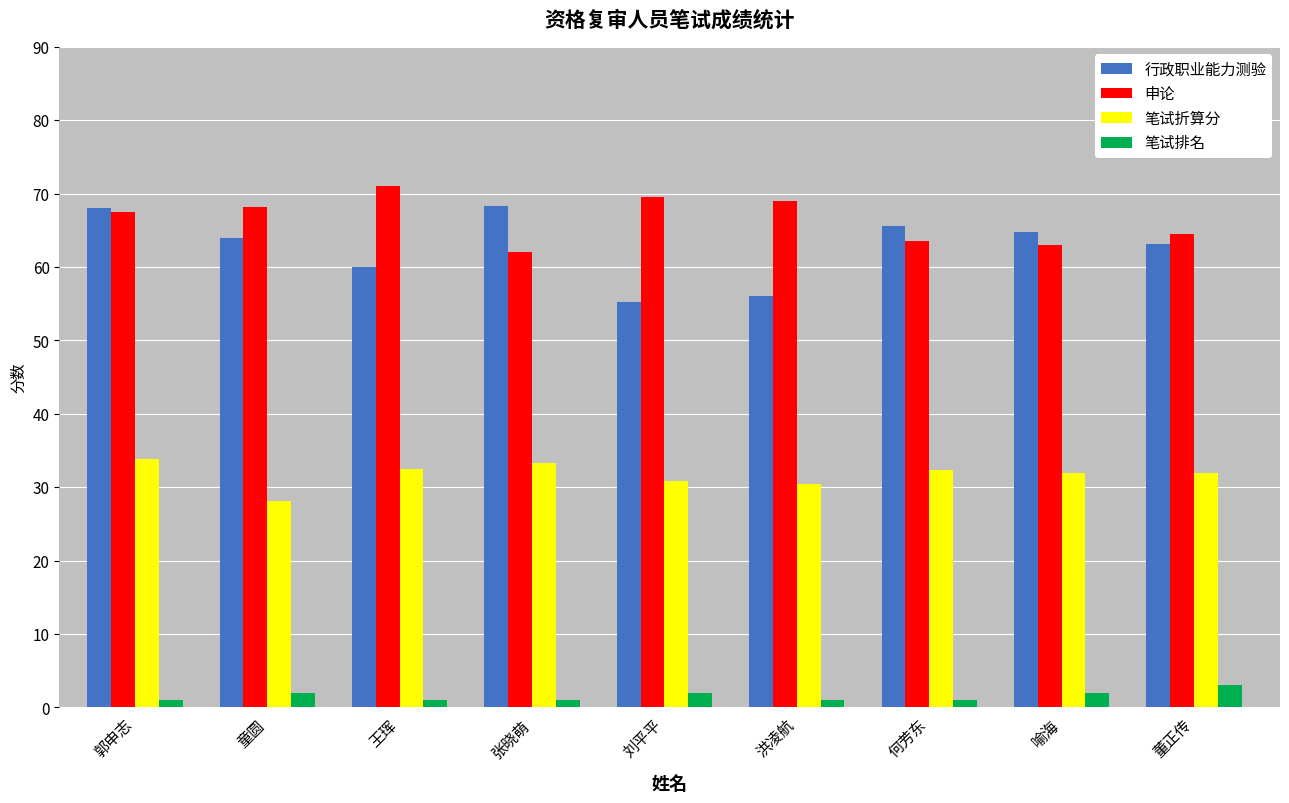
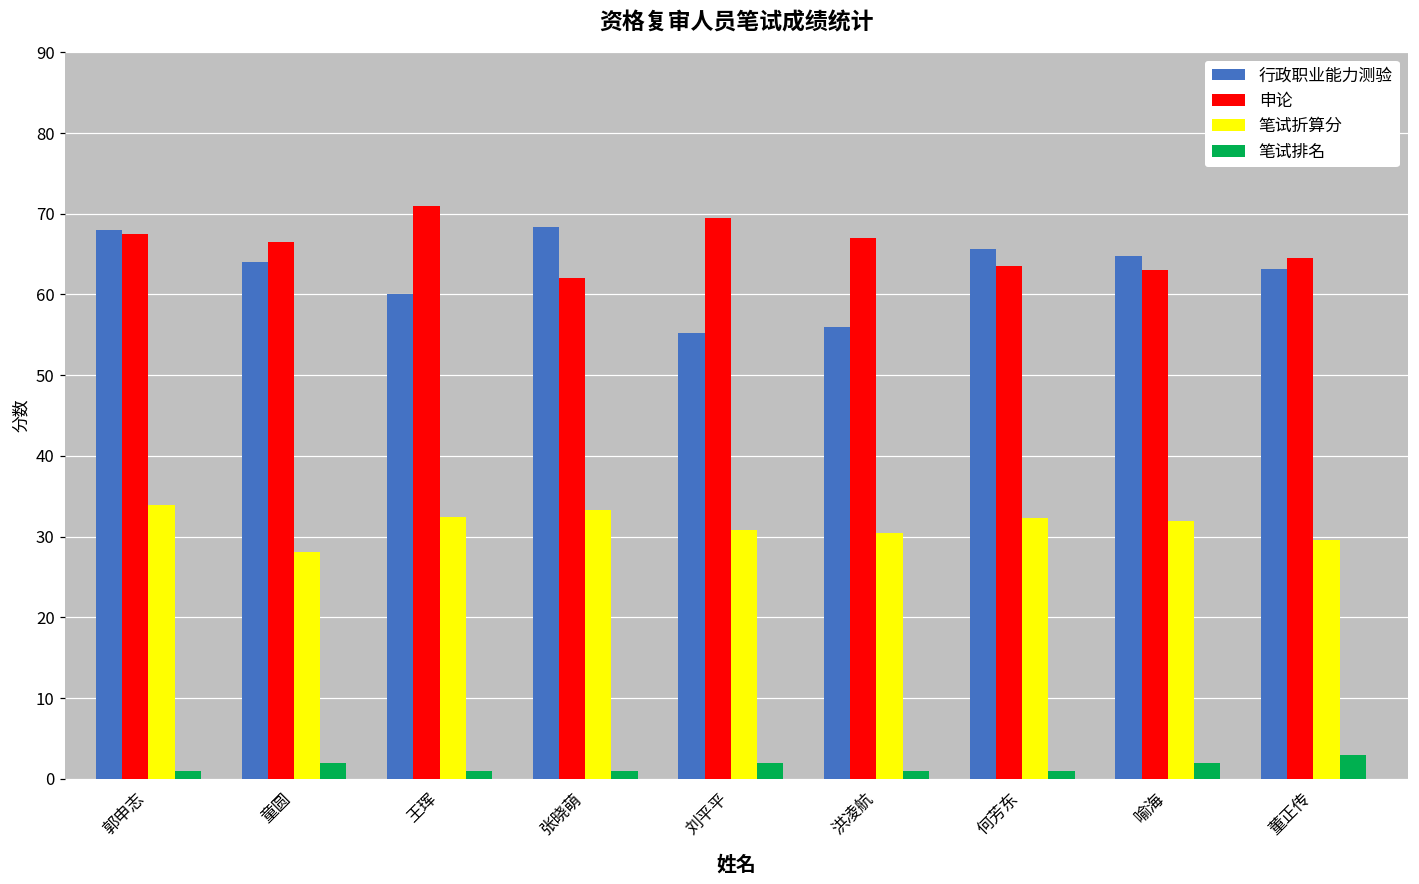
申论, 童圆: 68 -> 67
申论, 洪凌航: 69 -> 67
笔试折算分, 董正传: 32 -> 30
